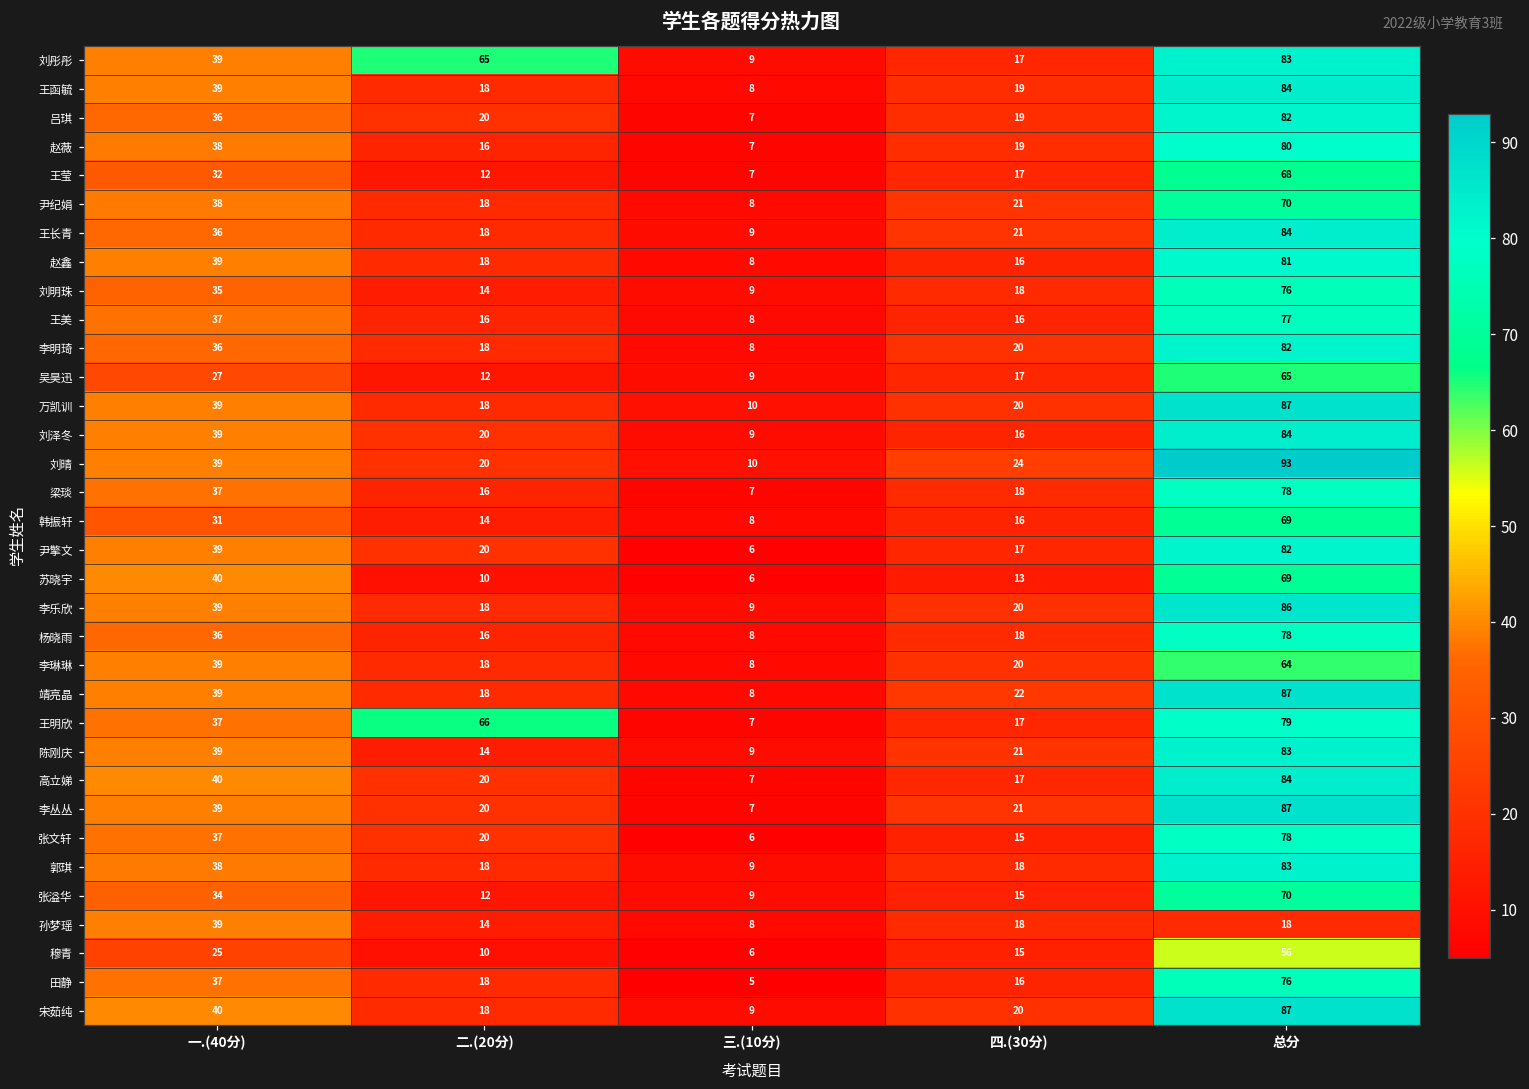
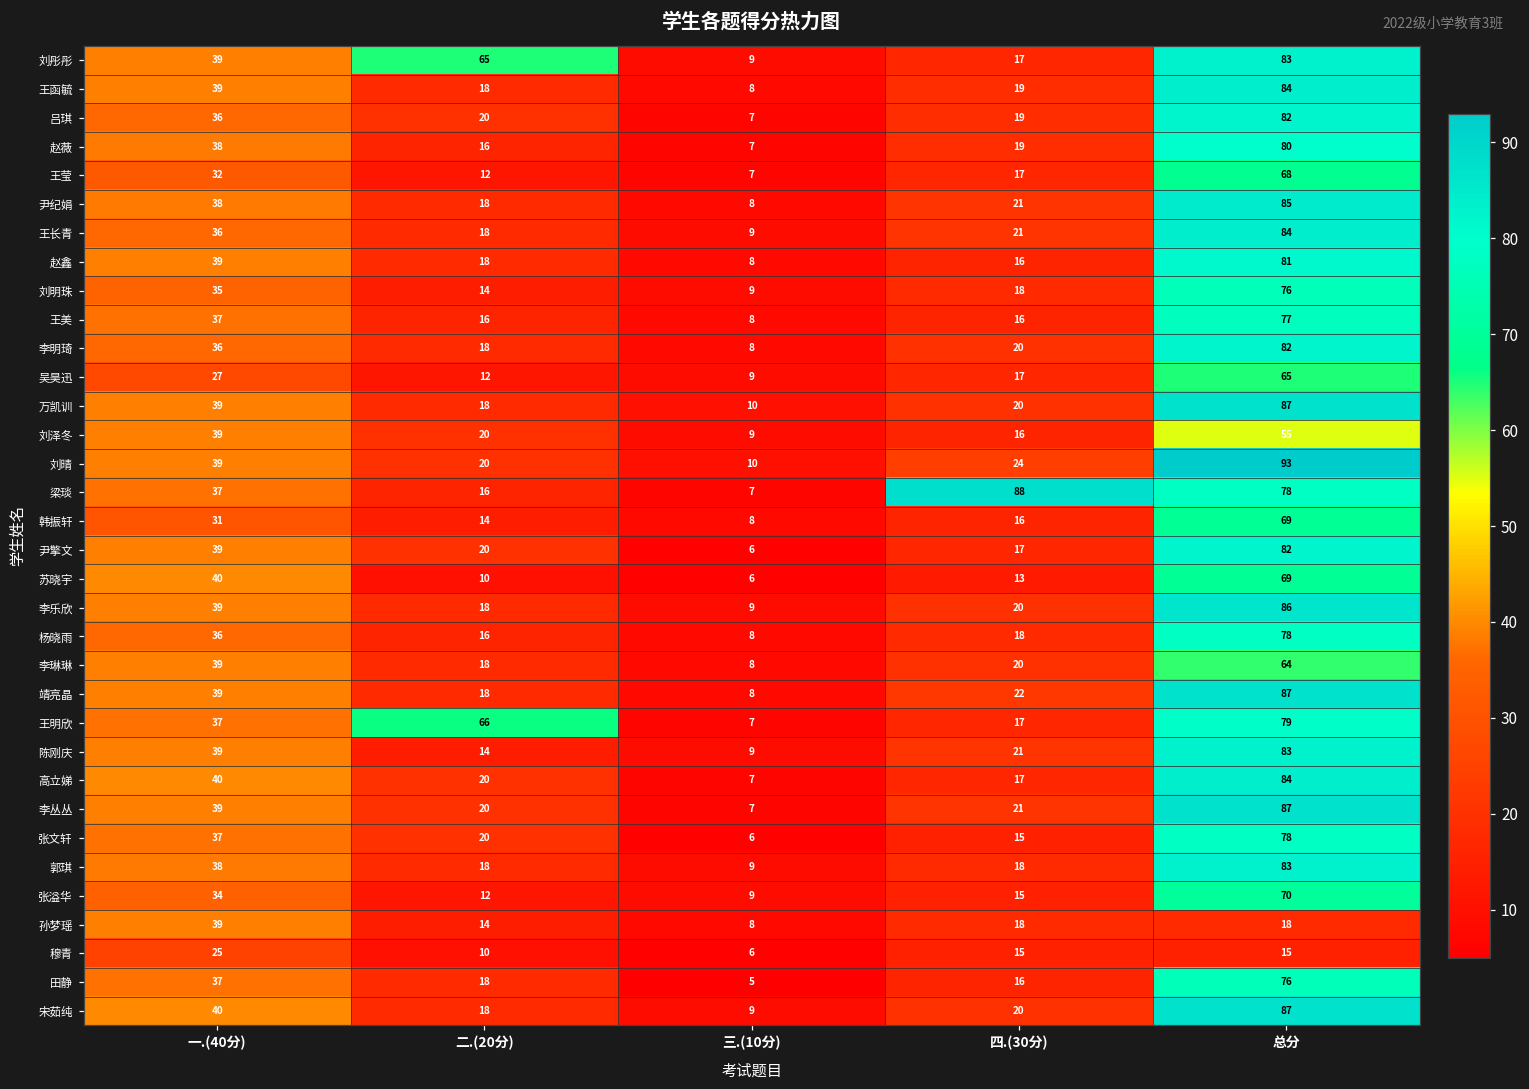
尹纪娟, 总分: 70 -> 85
刘泽冬, 总分: 84 -> 55
梁琰, 四.(30分): 18 -> 88
穆青, 总分: 56 -> 15
